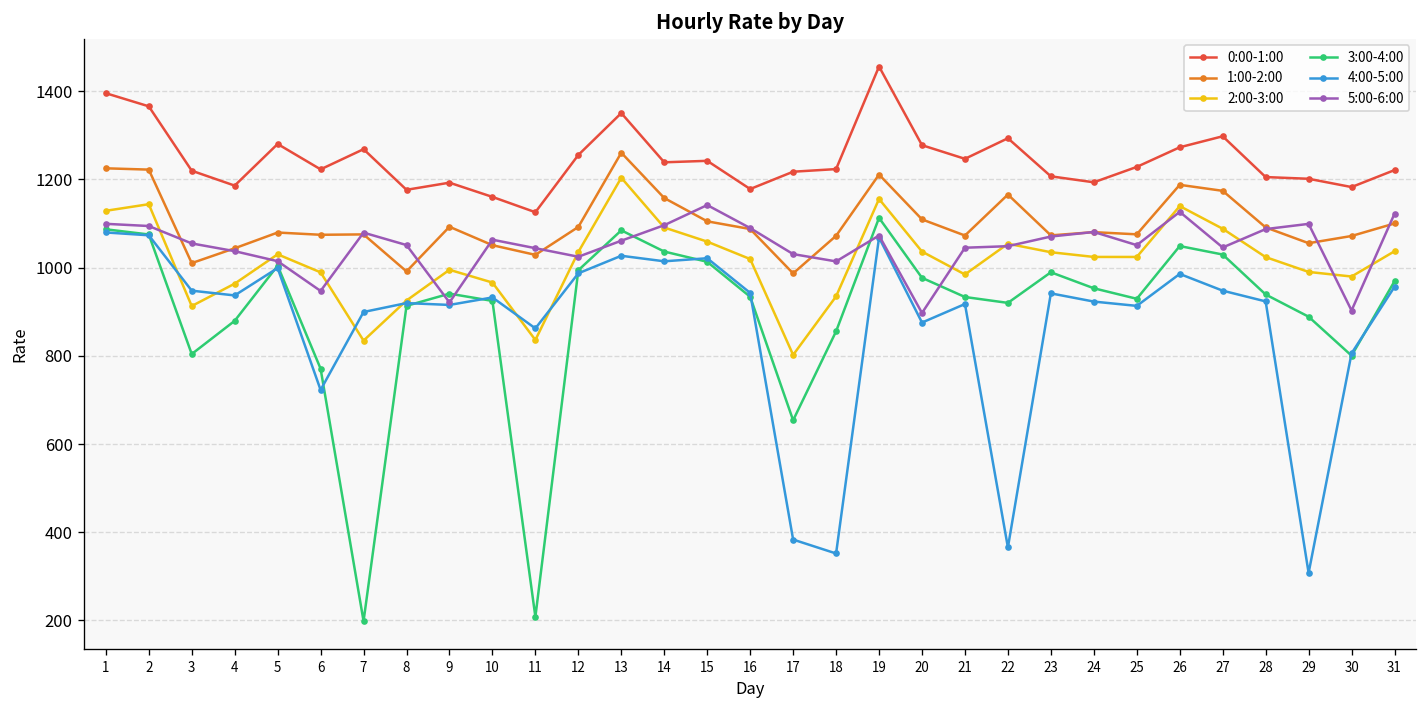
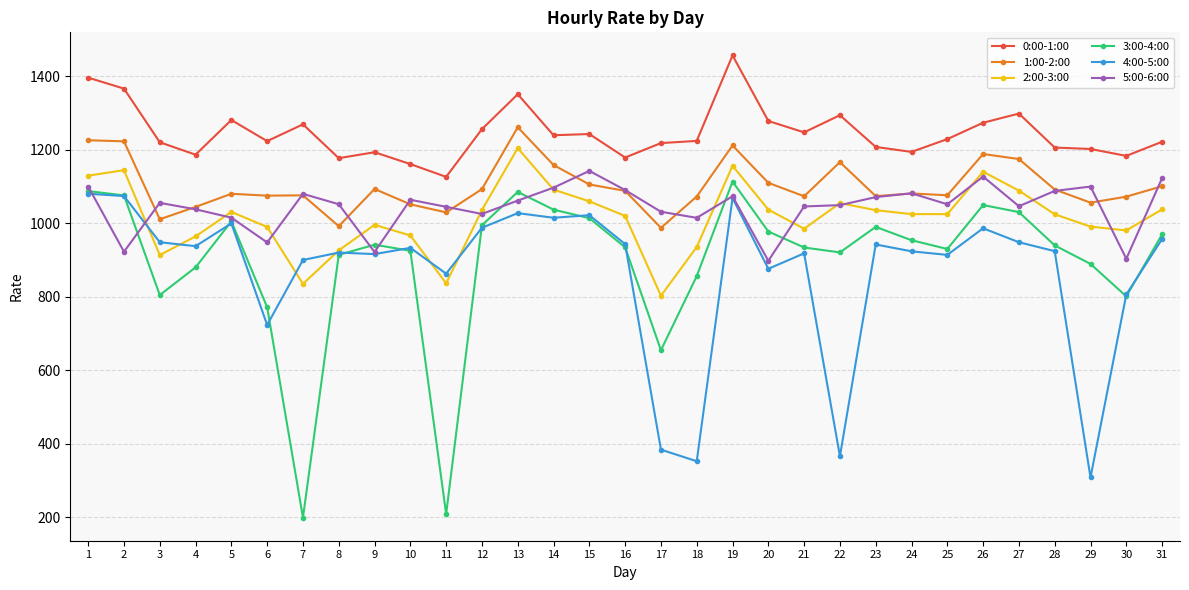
5:00-6:00, 2: 1090 -> 920
